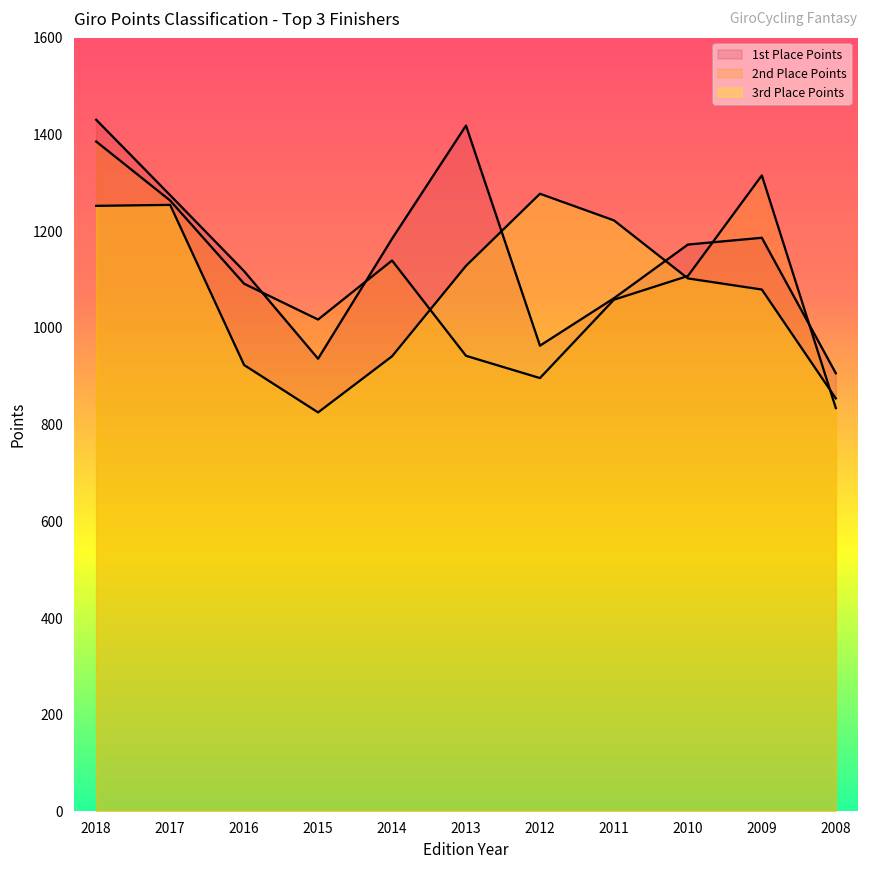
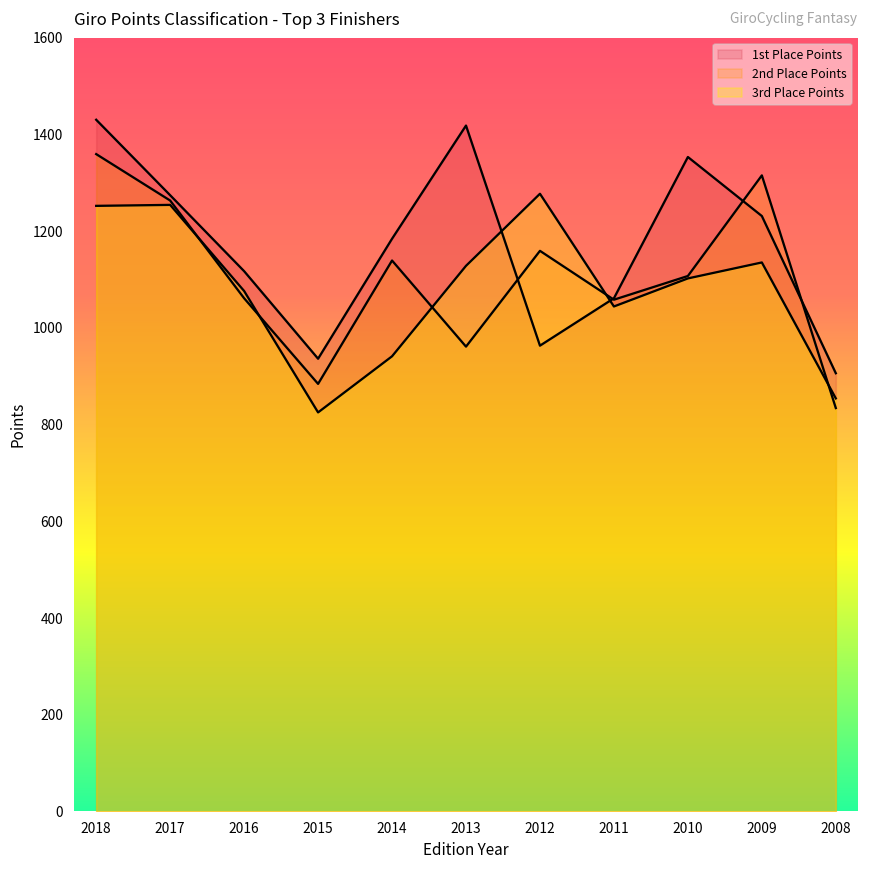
2nd Place Points, 2018: 1390 -> 1360
2nd Place Points, 2016: 1090 -> 1060
3rd Place Points, 2016: 920 -> 1080
2nd Place Points, 2015: 1020 -> 880
2nd Place Points, 2013: 940 -> 960
2nd Place Points, 2012: 900 -> 1160
3rd Place Points, 2011: 1220 -> 1040
1st Place Points, 2010: 1170 -> 1350
1st Place Points, 2009: 1190 -> 1230
3rd Place Points, 2009: 1080 -> 1140
